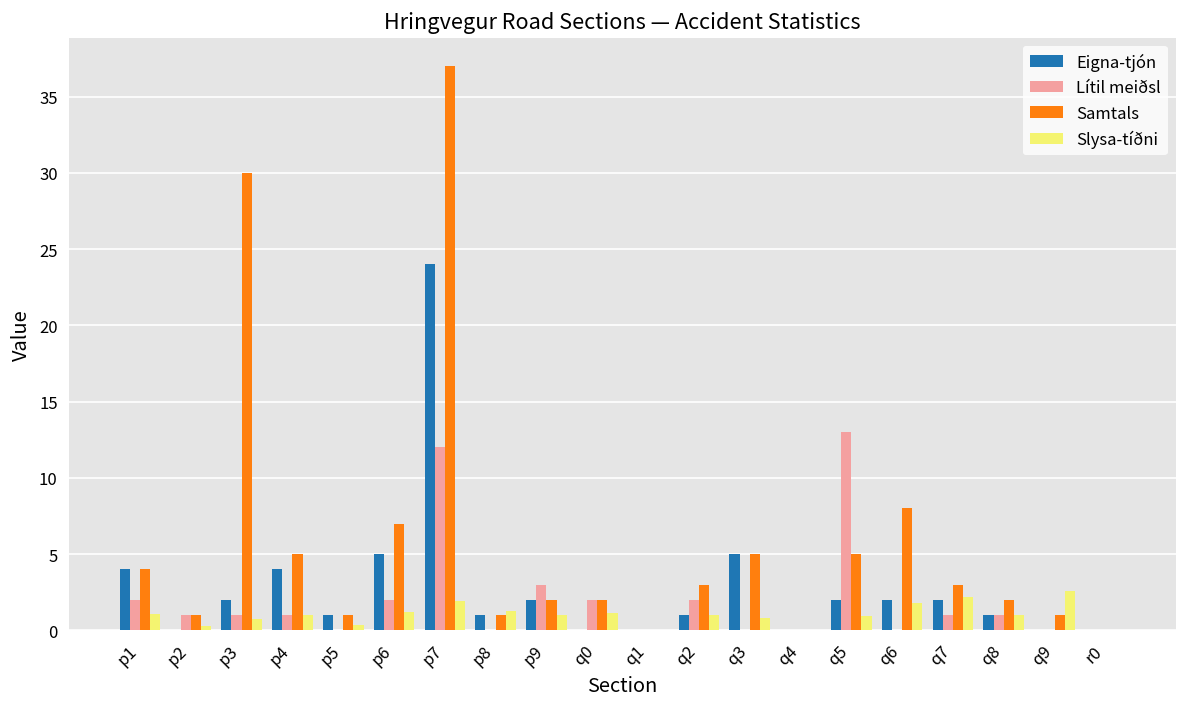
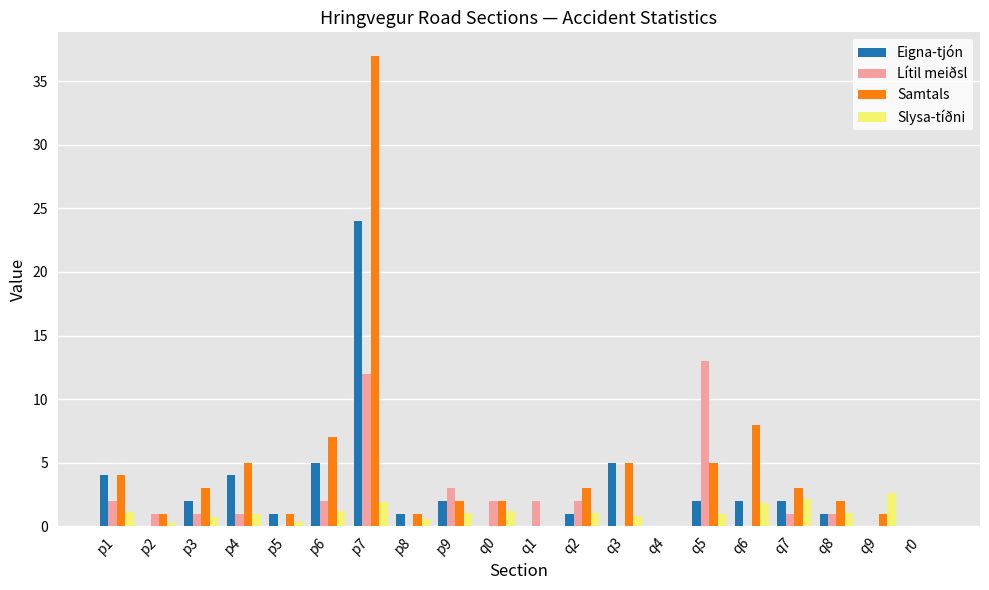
Samtals, p3: 30 -> 3
Slysa-tíðni, p8: 1.3 -> 0.6
Lítil meiðsl, q1: 0 -> 2
